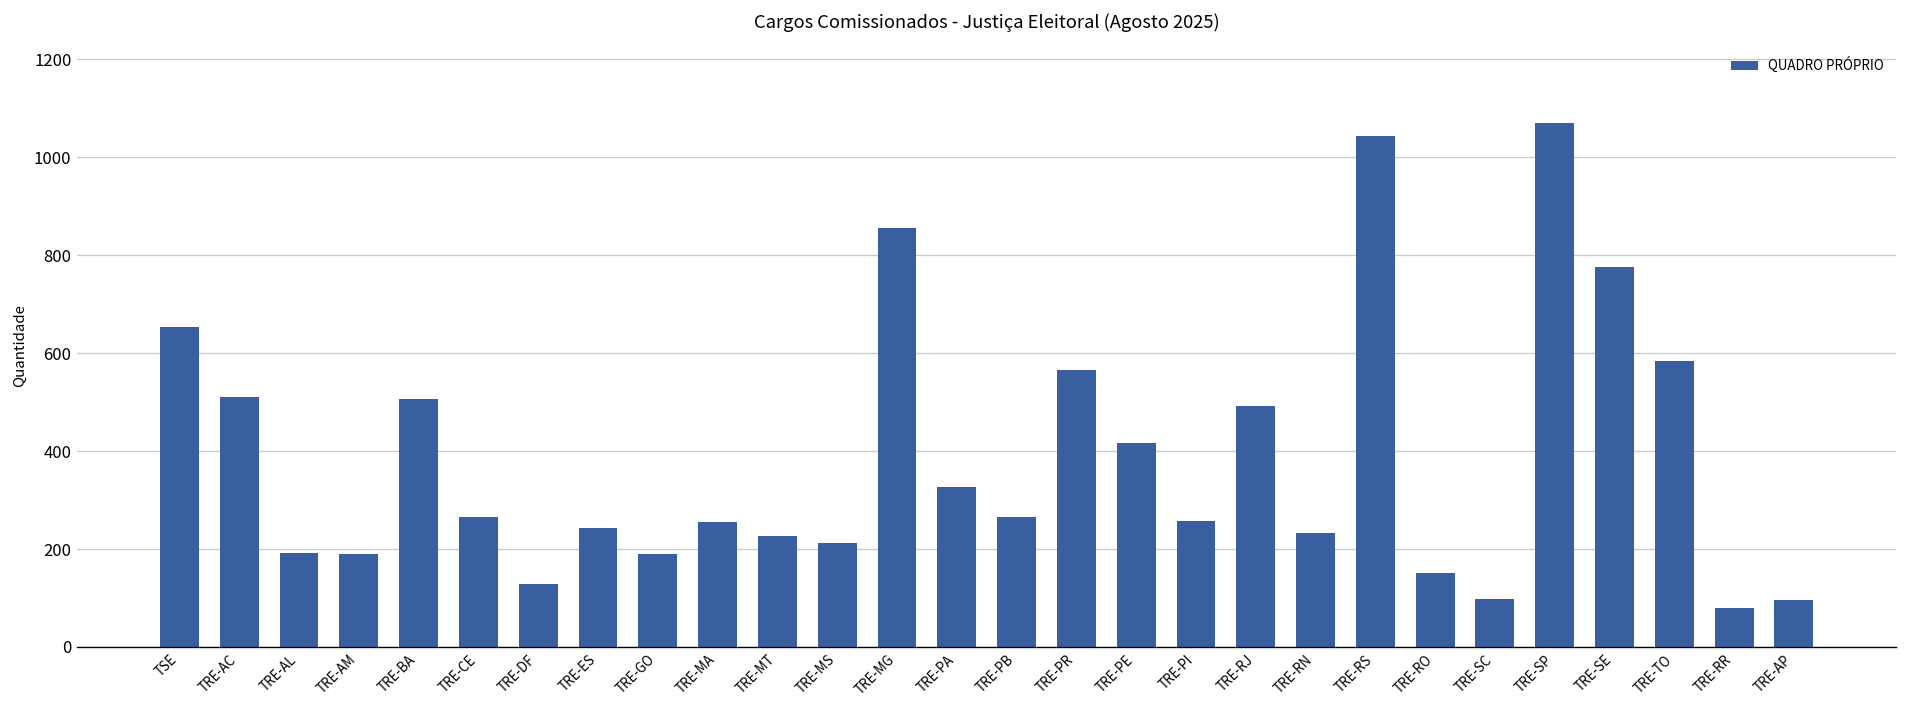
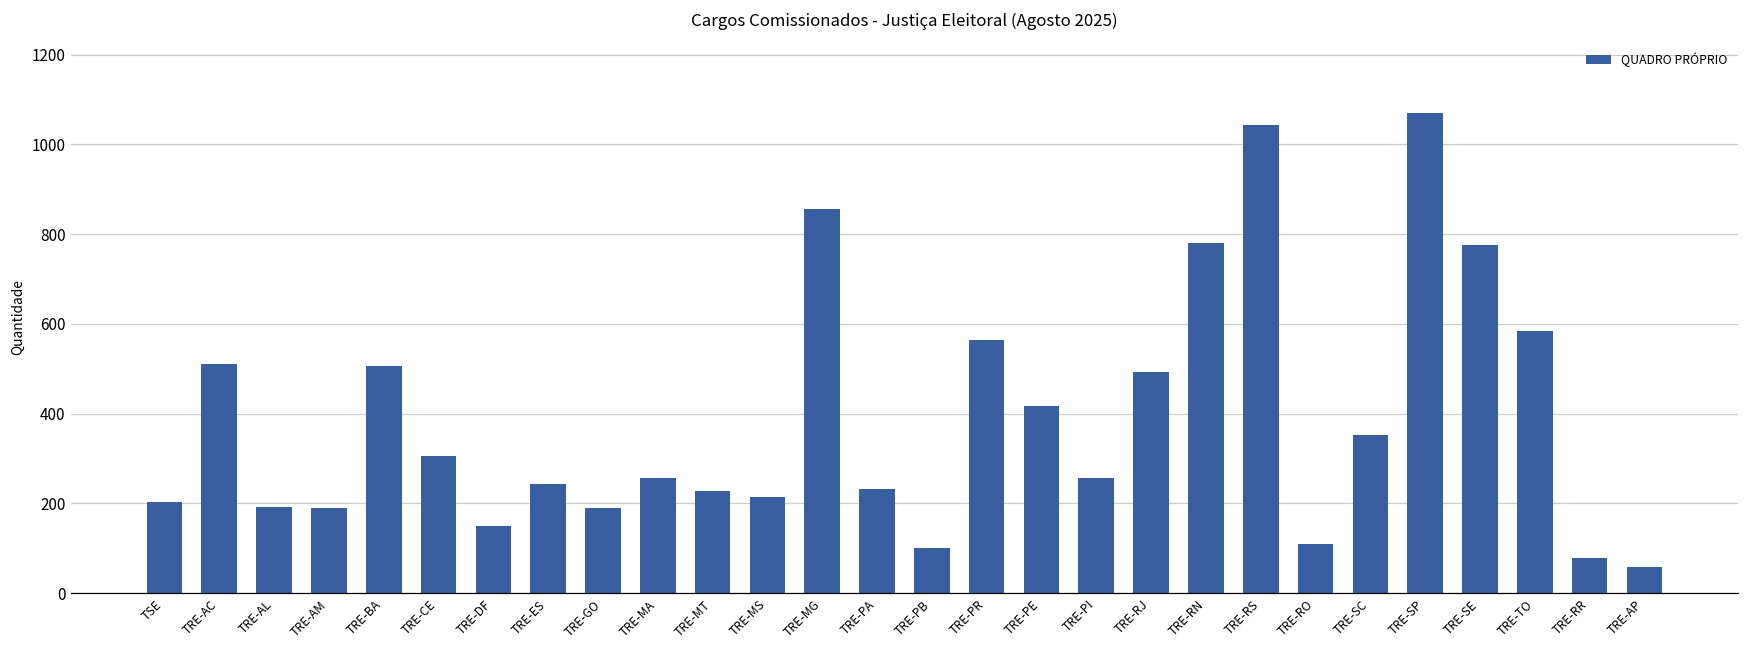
TSE: 650 -> 200
TRE-CE: 270 -> 310
TRE-DF: 130 -> 150
TRE-PA: 330 -> 230
TRE-PB: 270 -> 100
TRE-RN: 230 -> 780
TRE-RO: 150 -> 110
TRE-SC: 100 -> 350
TRE-AP: 100 -> 60
